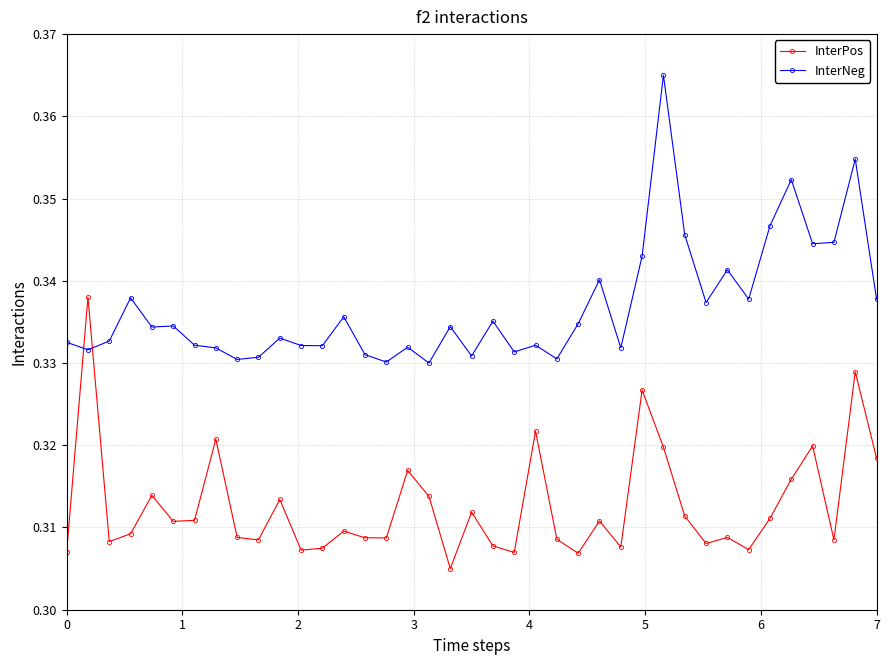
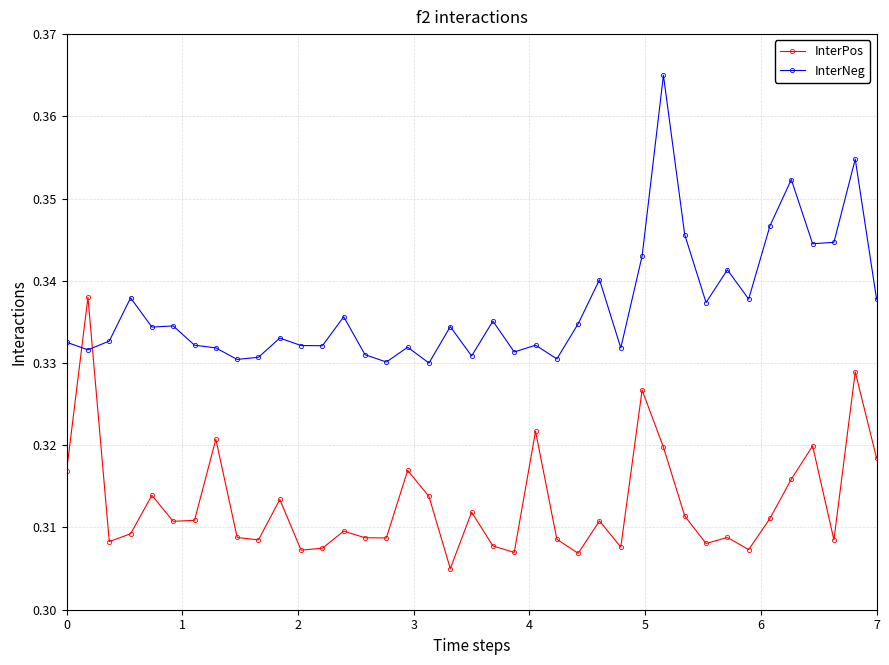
InterPos, 0: 0.307 -> 0.317
